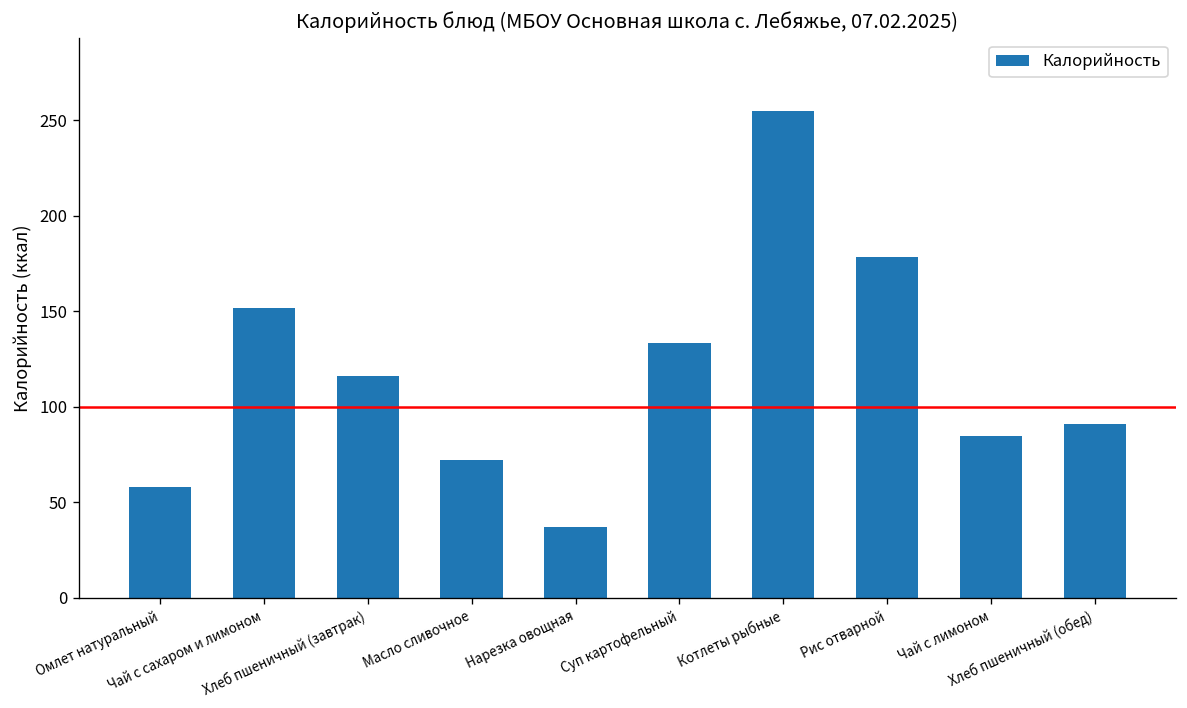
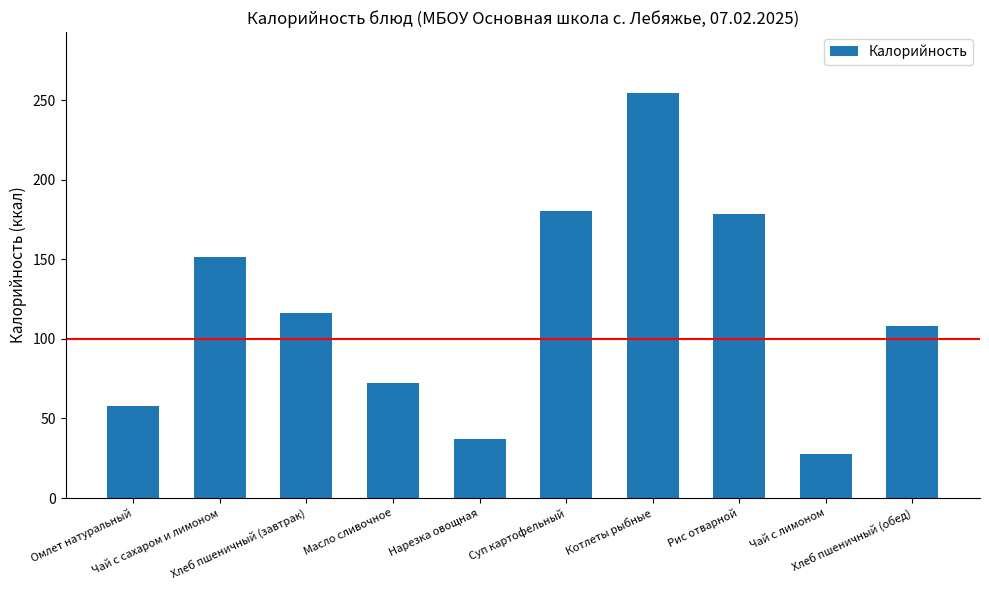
Суп картофельный: 133 -> 180
Чай с лимоном: 85 -> 28
Хлеб пшеничный (обед): 91 -> 108
